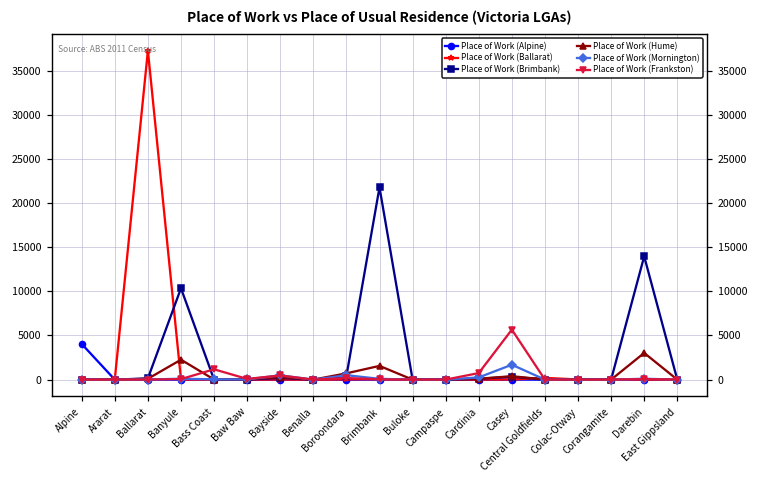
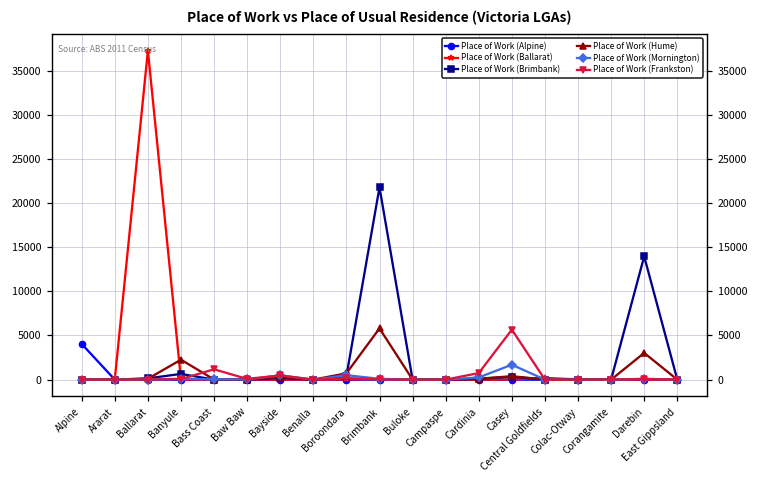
Place of Work (Brimbank), Banyule: 10000 -> 1000
Place of Work (Hume), Brimbank: 2000 -> 6000
